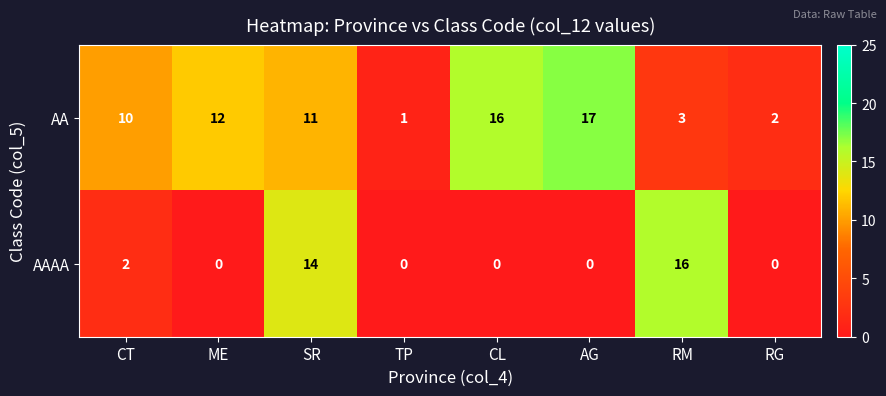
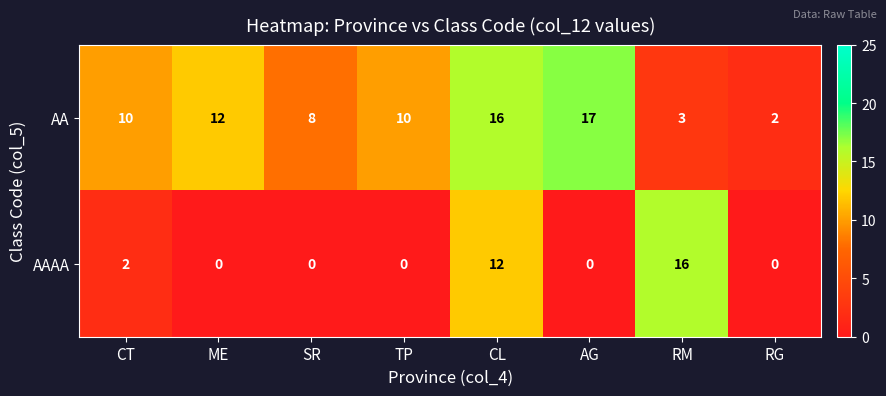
AA, SR: 11 -> 8
AA, TP: 1 -> 10
AAAA, SR: 14 -> 0
AAAA, CL: 0 -> 12
